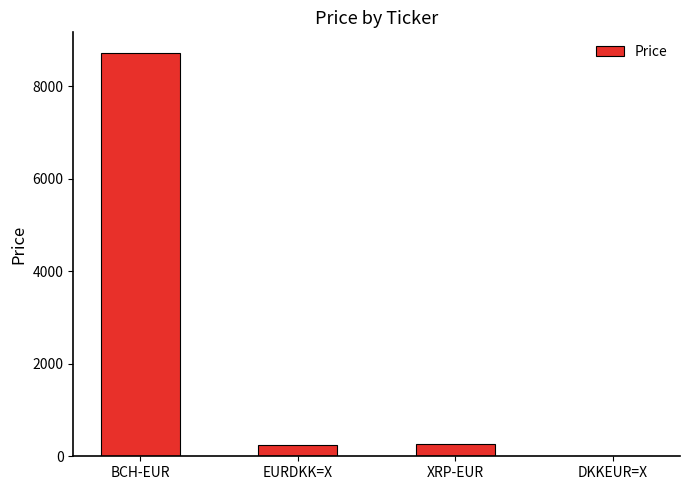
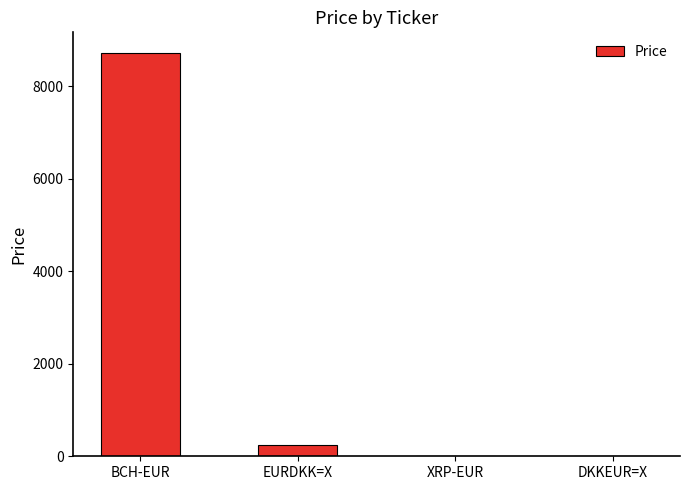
XRP-EUR: 300 -> 0
